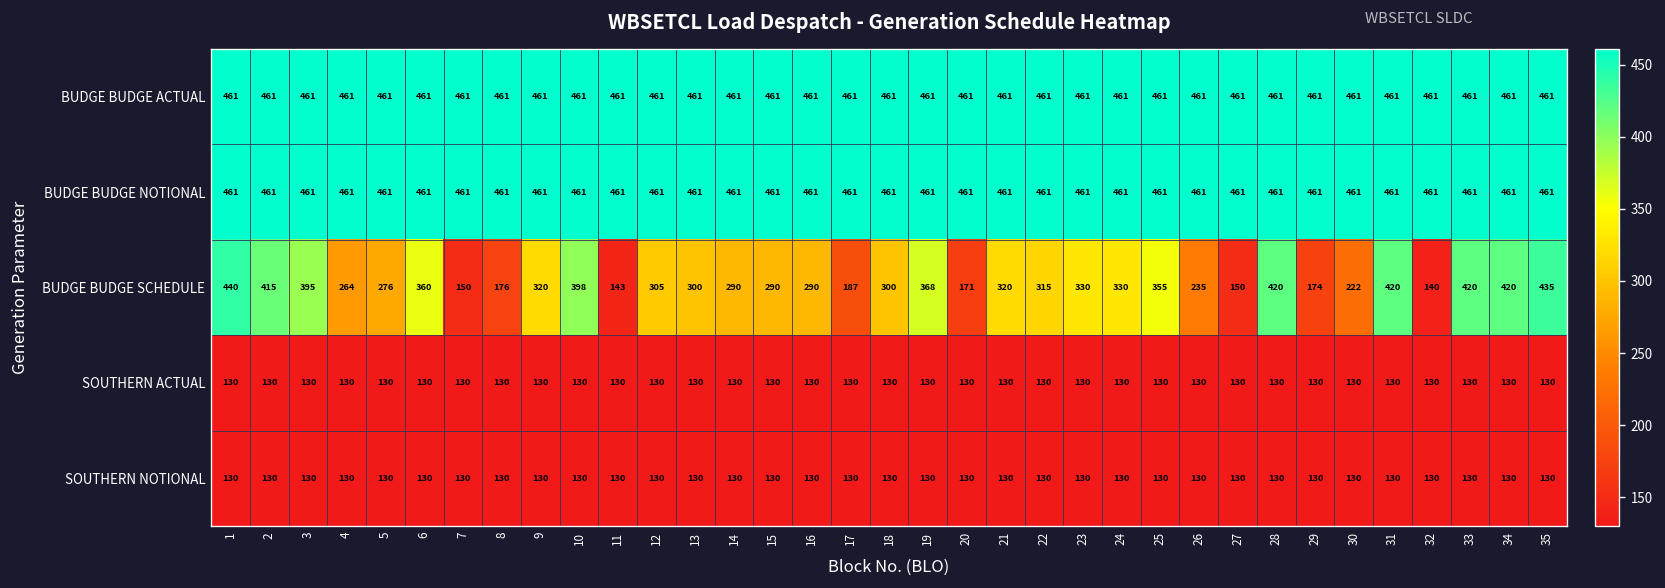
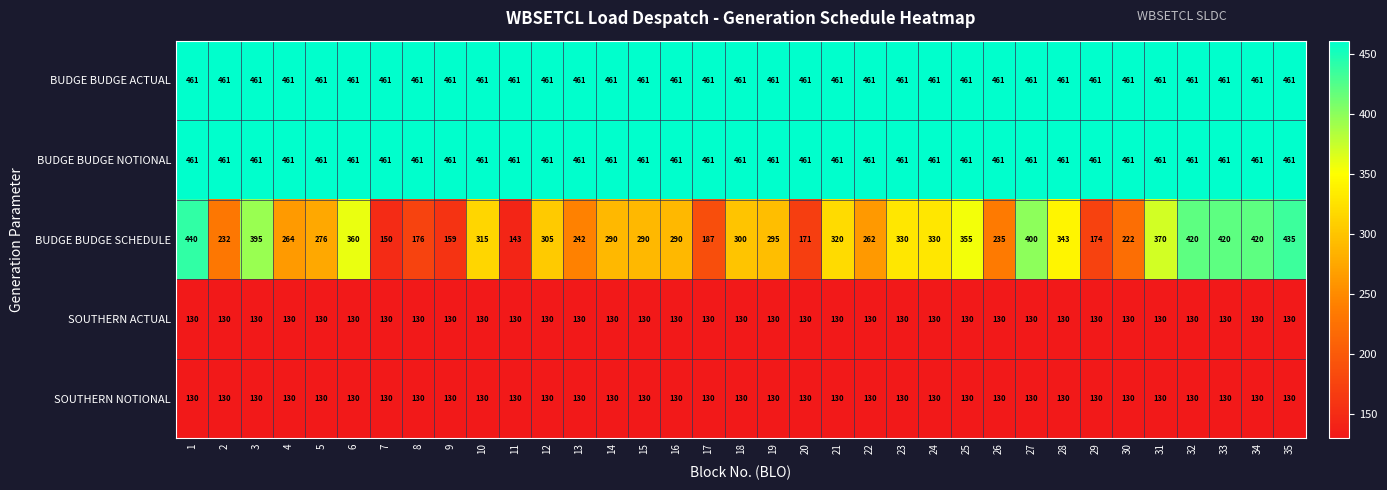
BUDGE BUDGE SCHEDULE, 2: 415 -> 232
BUDGE BUDGE SCHEDULE, 9: 320 -> 159
BUDGE BUDGE SCHEDULE, 10: 398 -> 315
BUDGE BUDGE SCHEDULE, 13: 300 -> 242
BUDGE BUDGE SCHEDULE, 19: 368 -> 295
BUDGE BUDGE SCHEDULE, 22: 315 -> 262
BUDGE BUDGE SCHEDULE, 27: 150 -> 400
BUDGE BUDGE SCHEDULE, 28: 420 -> 343
BUDGE BUDGE SCHEDULE, 31: 420 -> 370
BUDGE BUDGE SCHEDULE, 32: 140 -> 420
